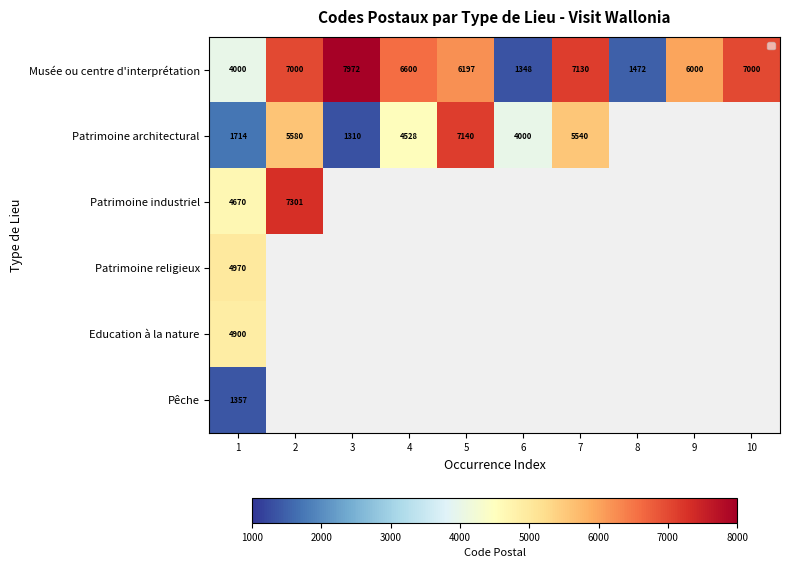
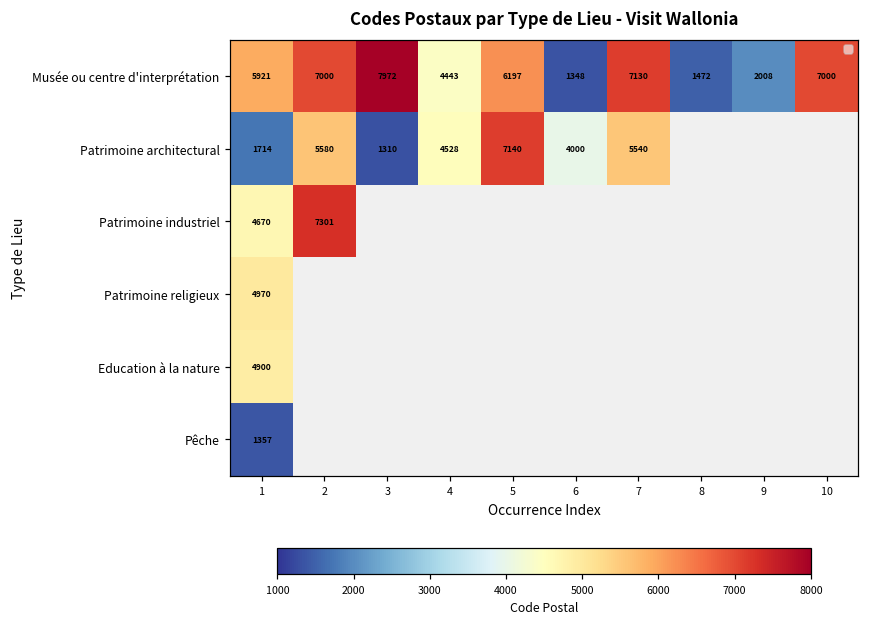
Musée ou centre d'interprétation, 1: 4000 -> 5921
Musée ou centre d'interprétation, 4: 6600 -> 4443
Musée ou centre d'interprétation, 9: 6000 -> 2008
